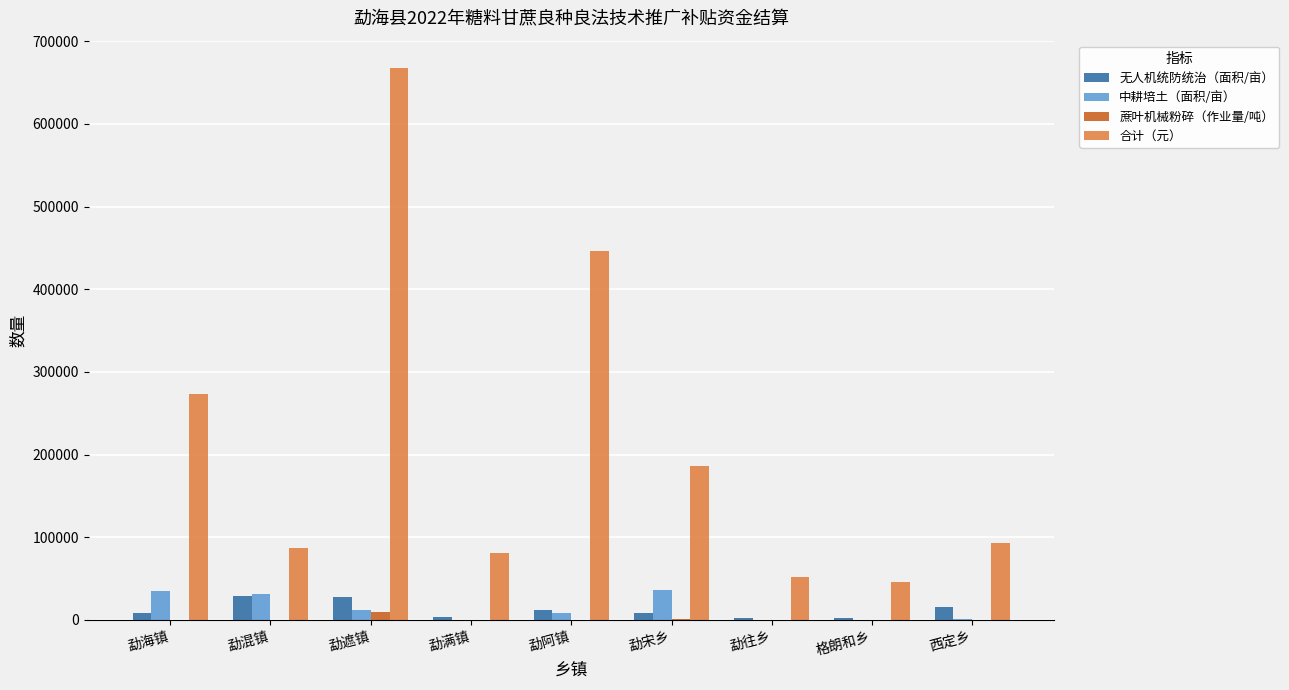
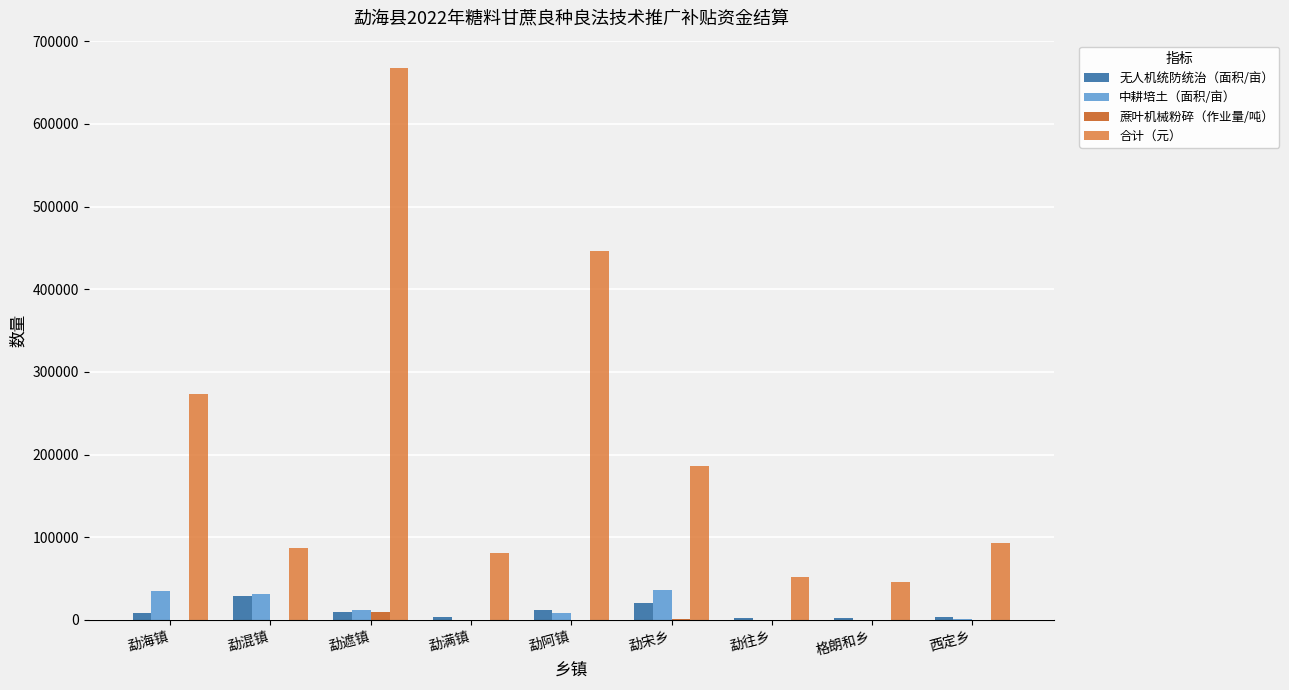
无人机统防统治（面积/亩）, 勐遮镇: 30000 -> 10000
无人机统防统治（面积/亩）, 勐宋乡: 10000 -> 20000
无人机统防统治（面积/亩）, 西定乡: 20000 -> 0
